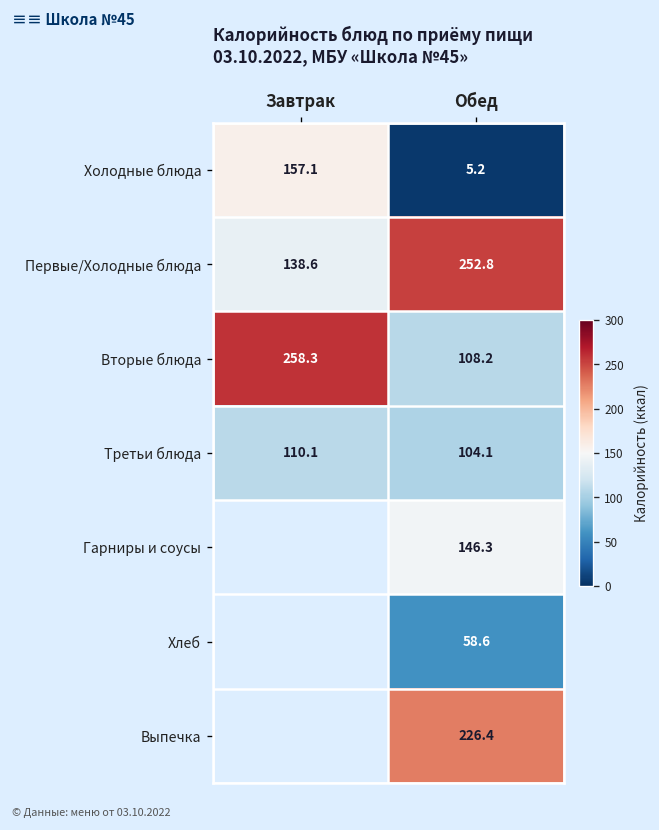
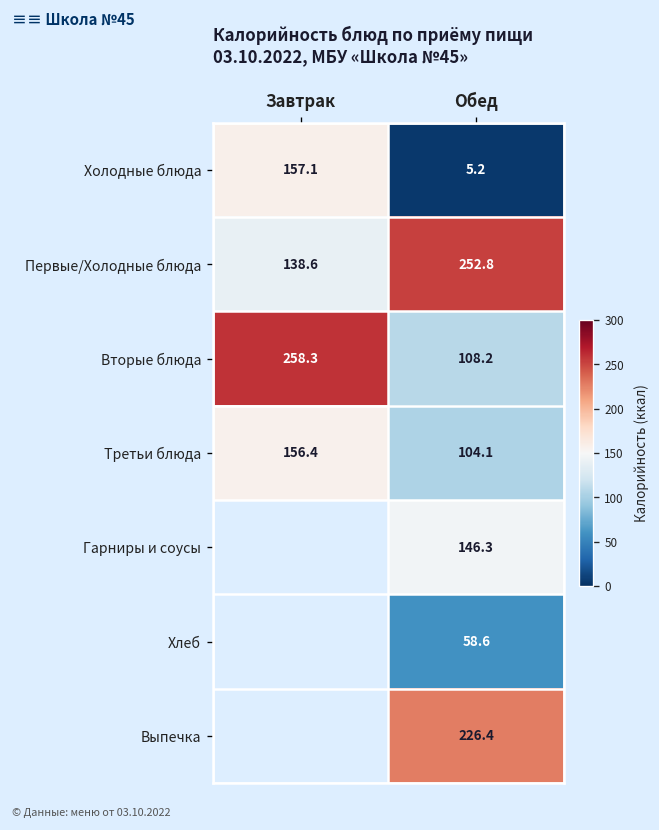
Третьи блюда, Завтрак: 110.1 -> 156.4
